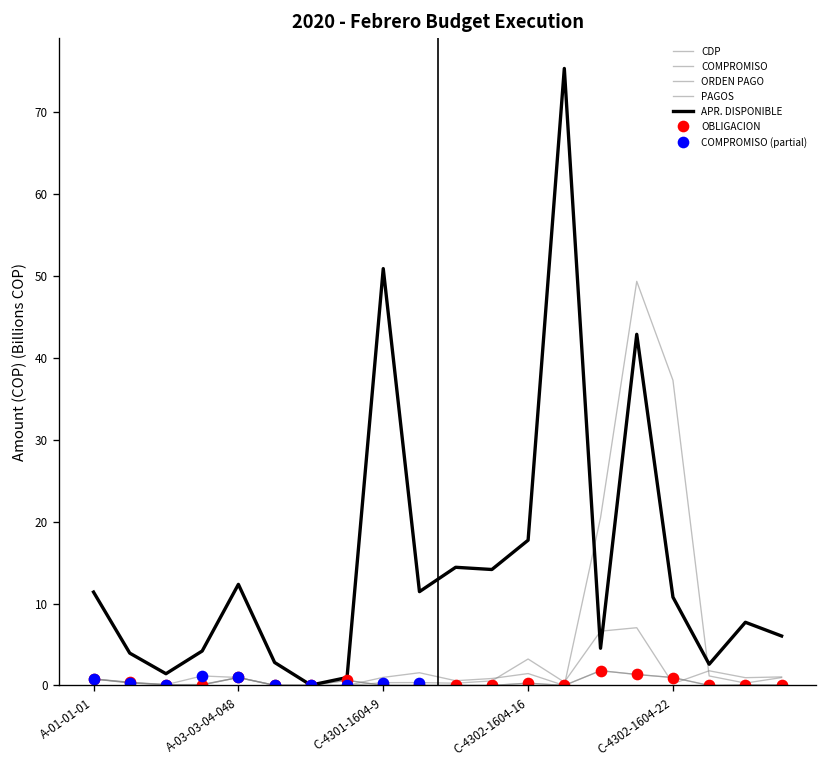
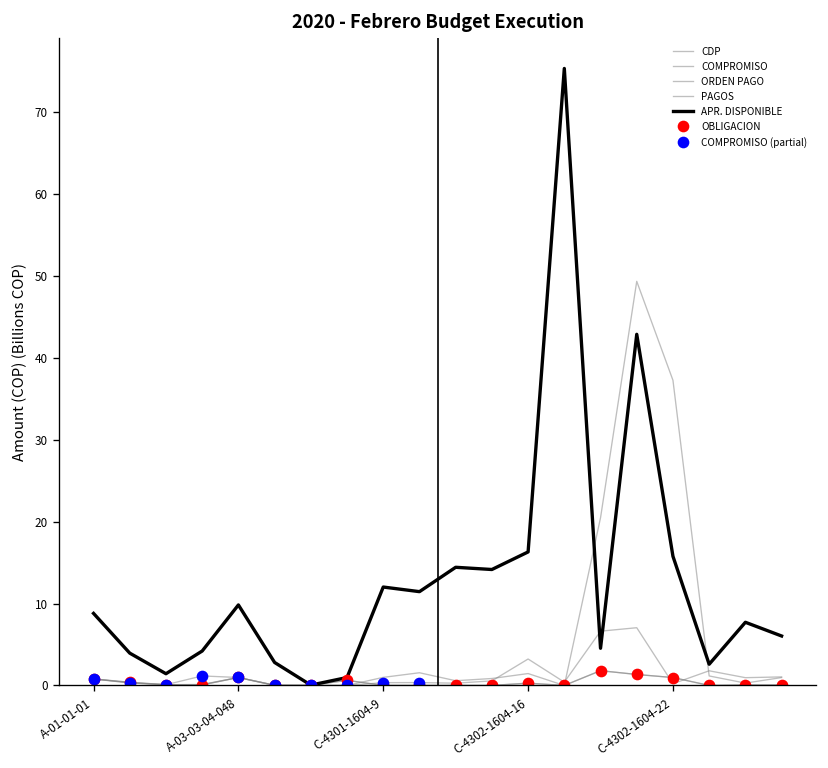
APR. DISPONIBLE, A-01-01-01: 11 -> 9
APR. DISPONIBLE, A-03-03-04-048: 12 -> 10
APR. DISPONIBLE, C-4301-1604-9: 51 -> 12
APR. DISPONIBLE, C-4302-1604-16: 18 -> 16
APR. DISPONIBLE, C-4302-1604-22: 11 -> 16
